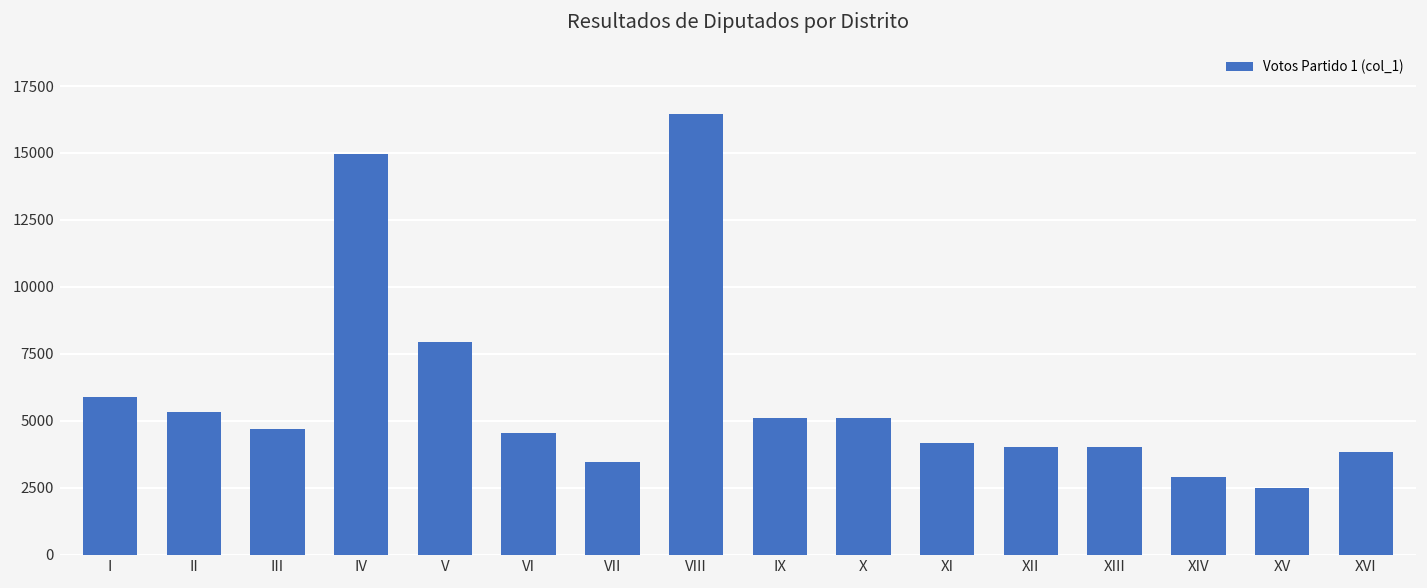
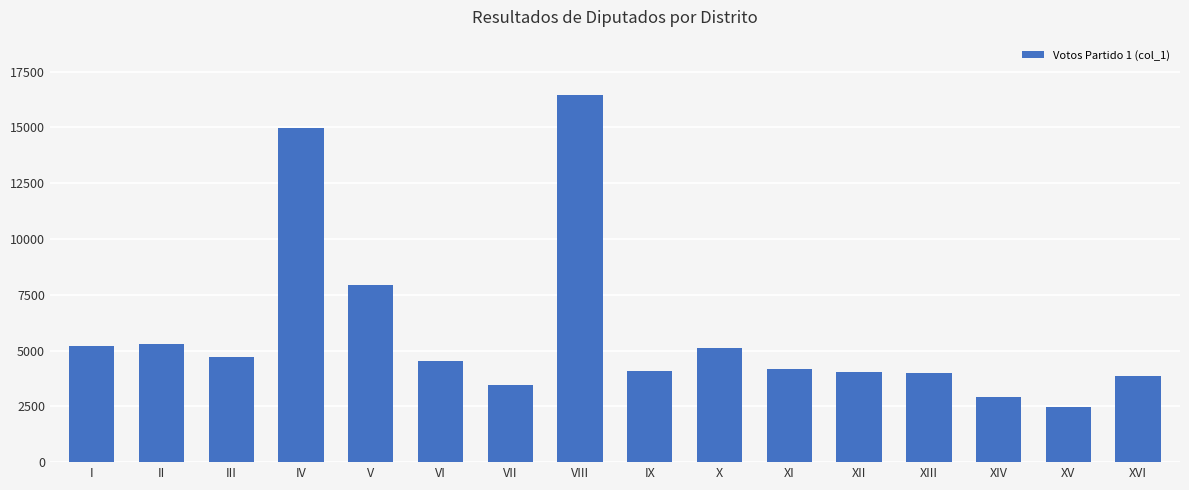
I: 5900 -> 5200
IX: 5100 -> 4100
